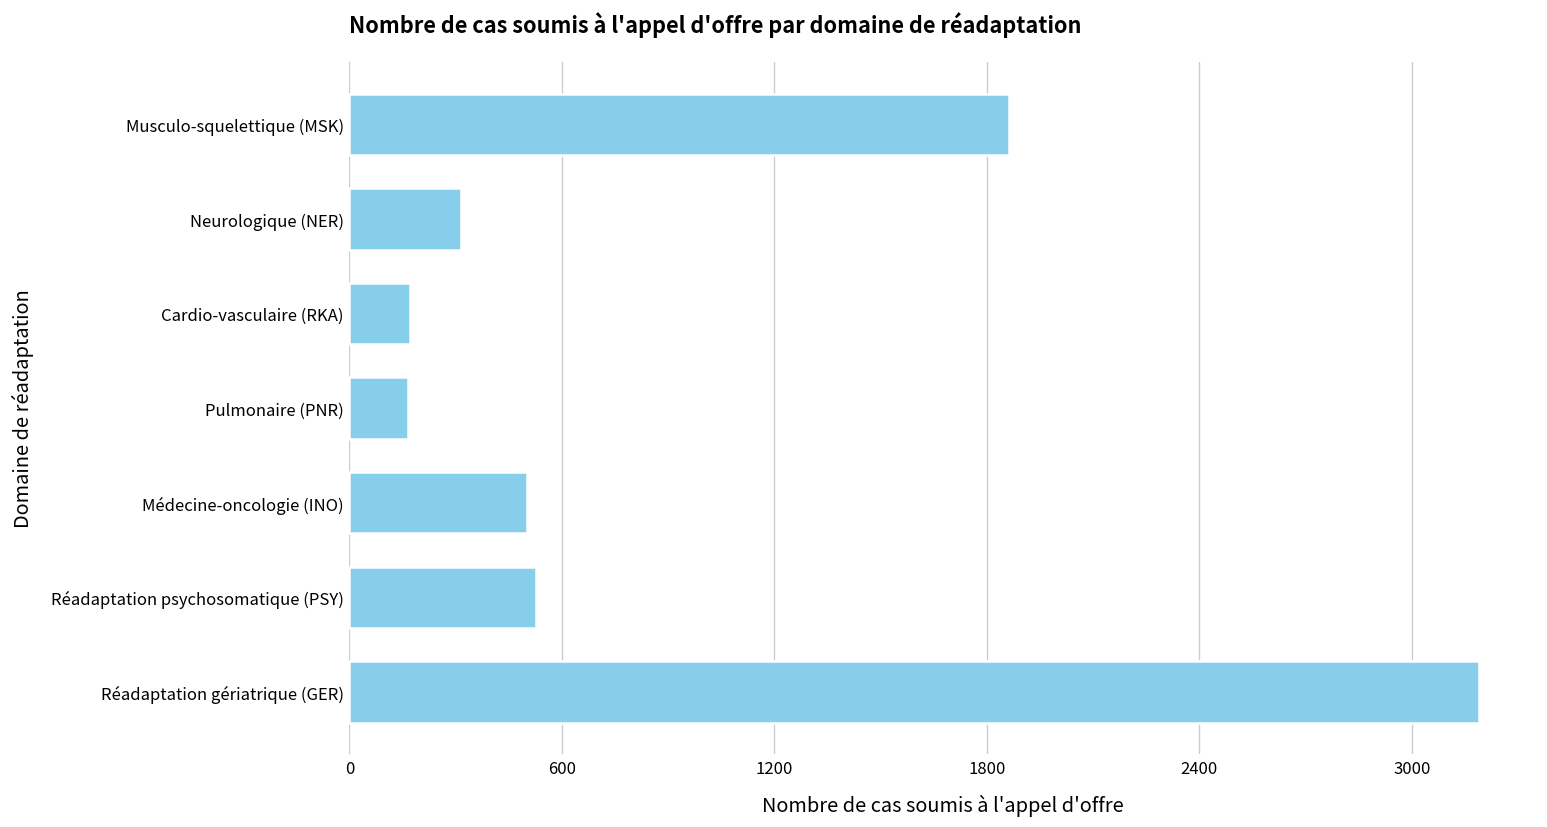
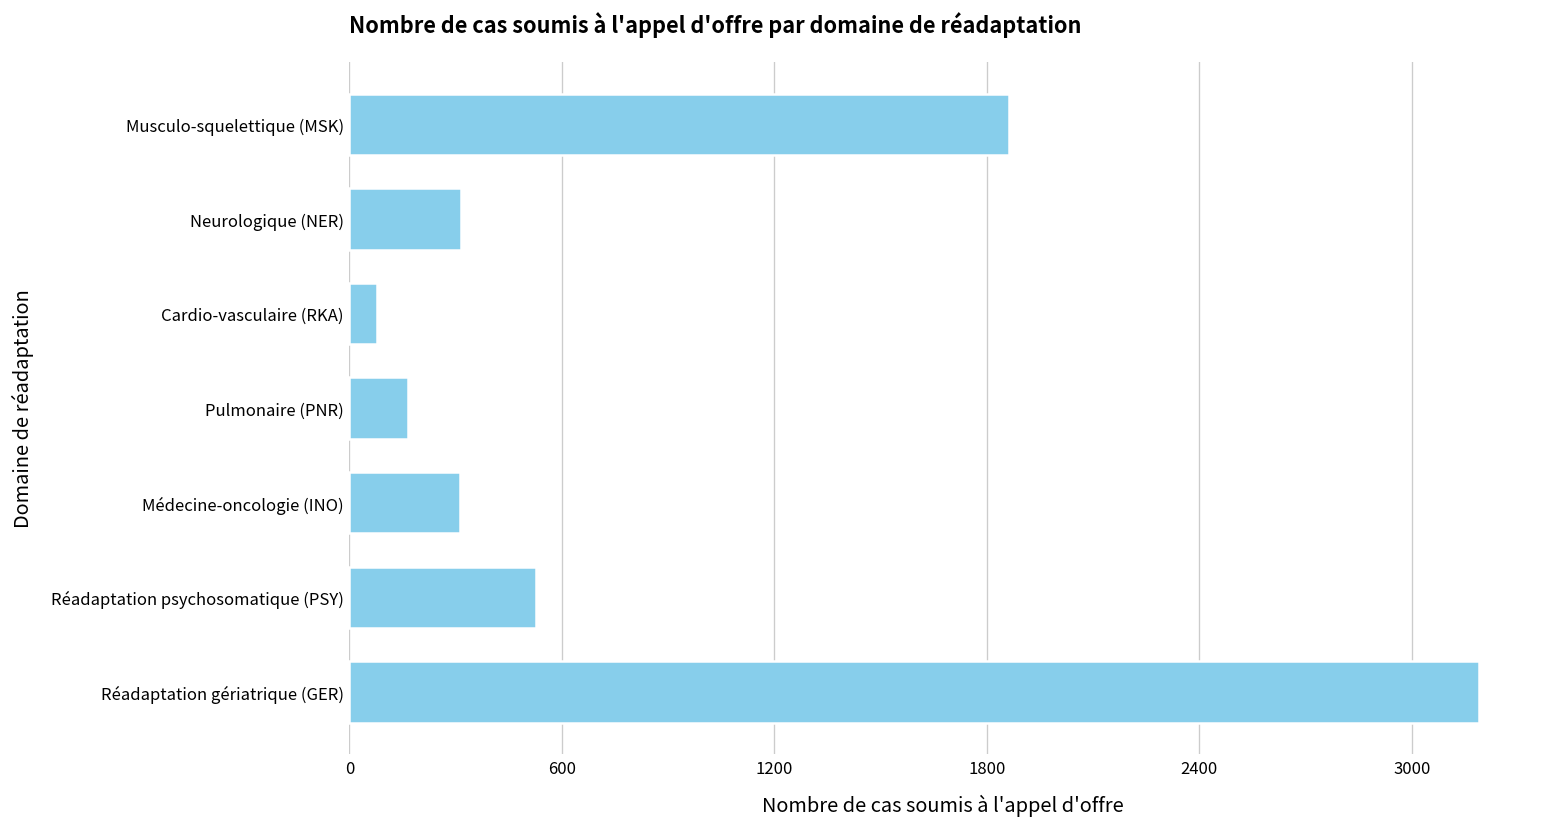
Cardio-vasculaire (RKA): 170 -> 80
Médecine-oncologie (INO): 500 -> 310
